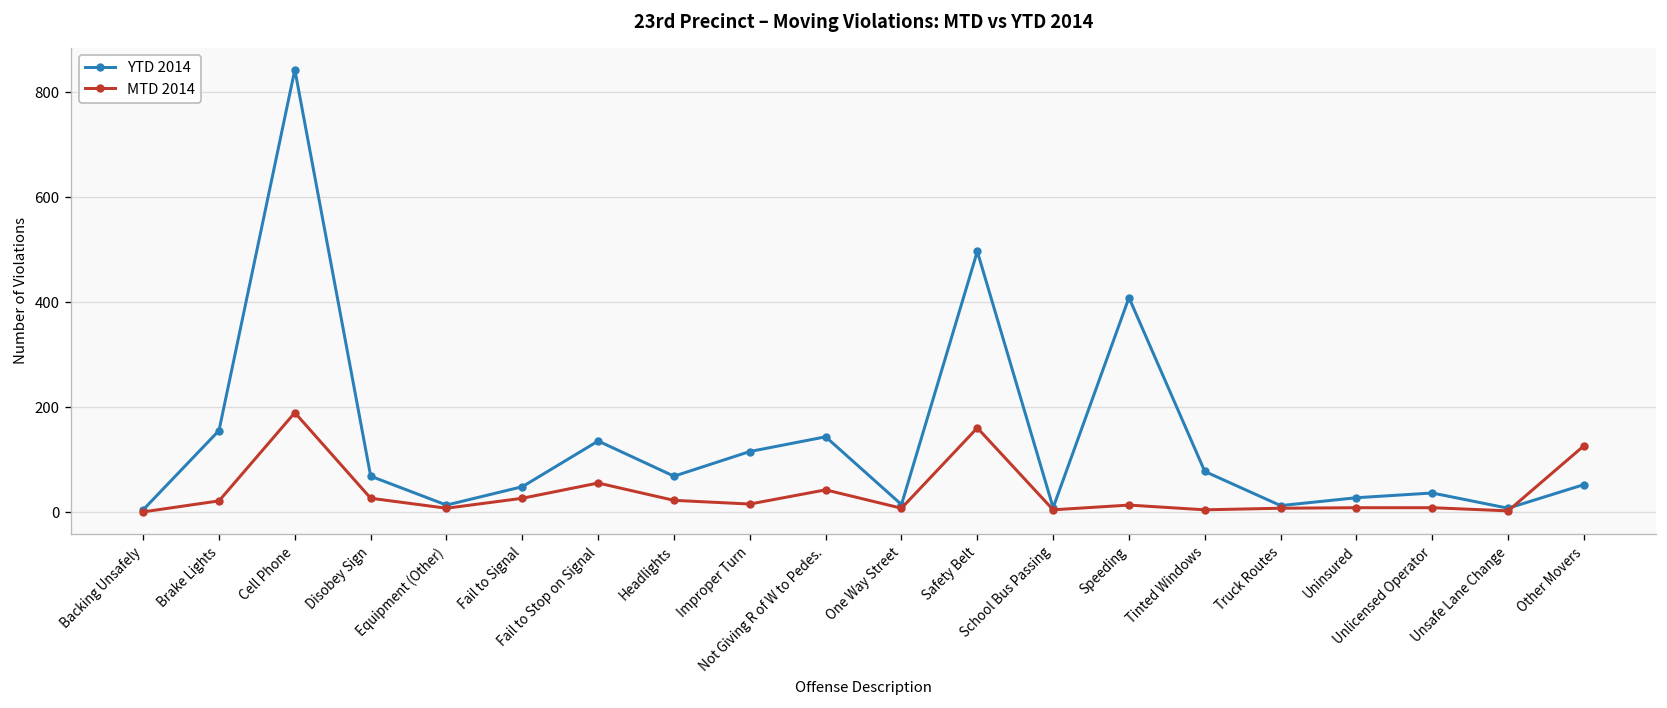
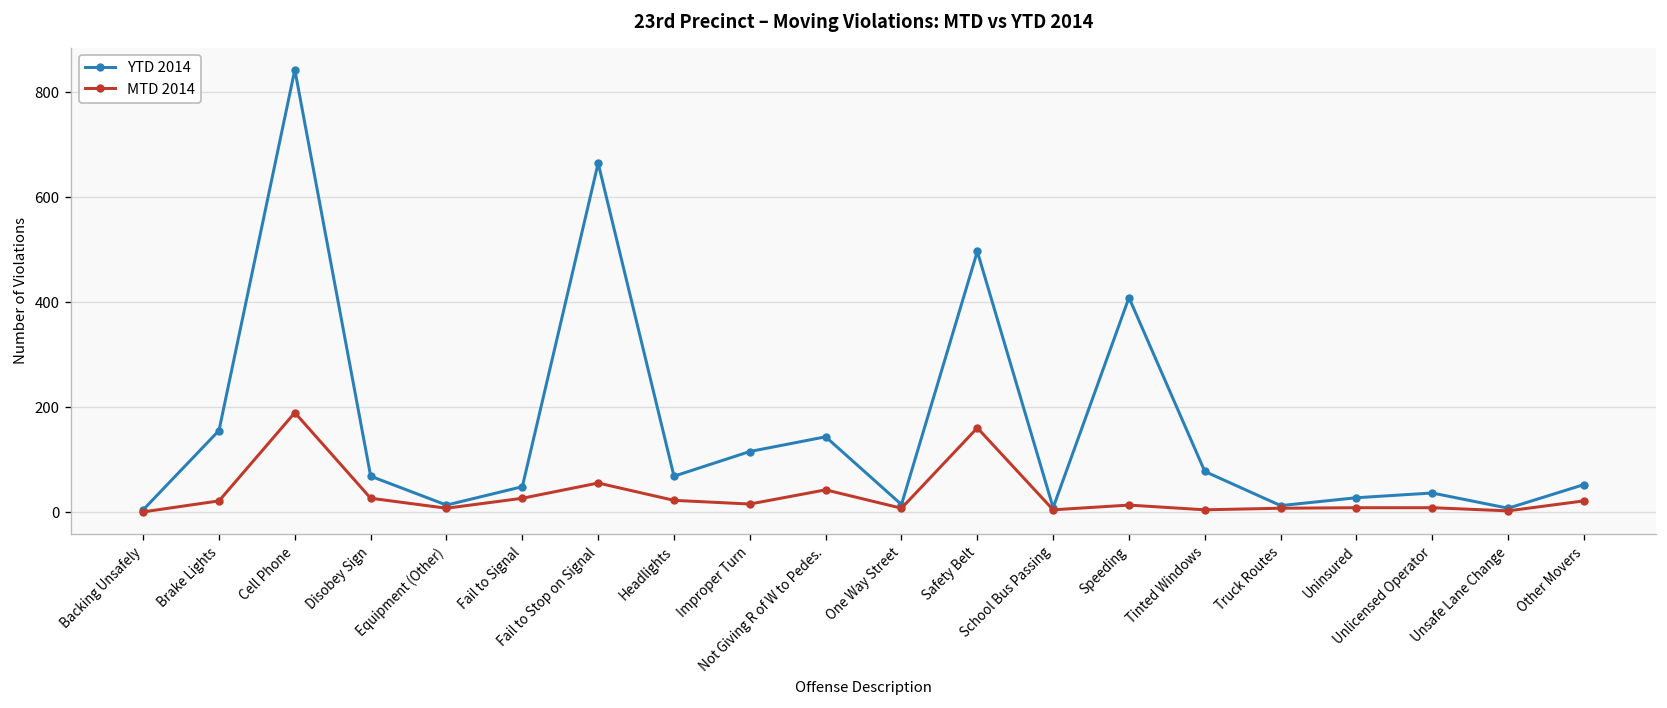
YTD 2014, Fail to Stop on Signal: 140 -> 670
MTD 2014, Other Movers: 130 -> 20
